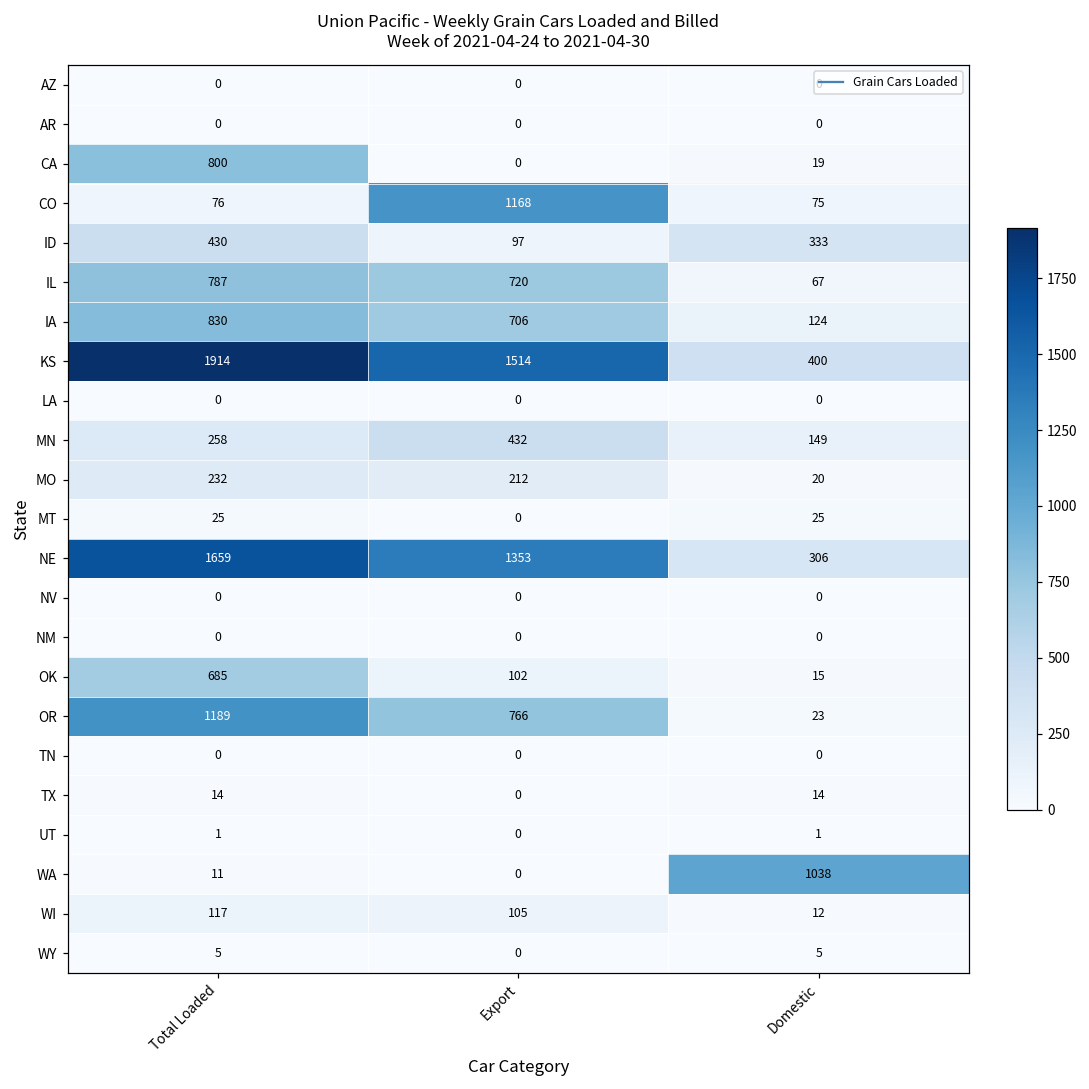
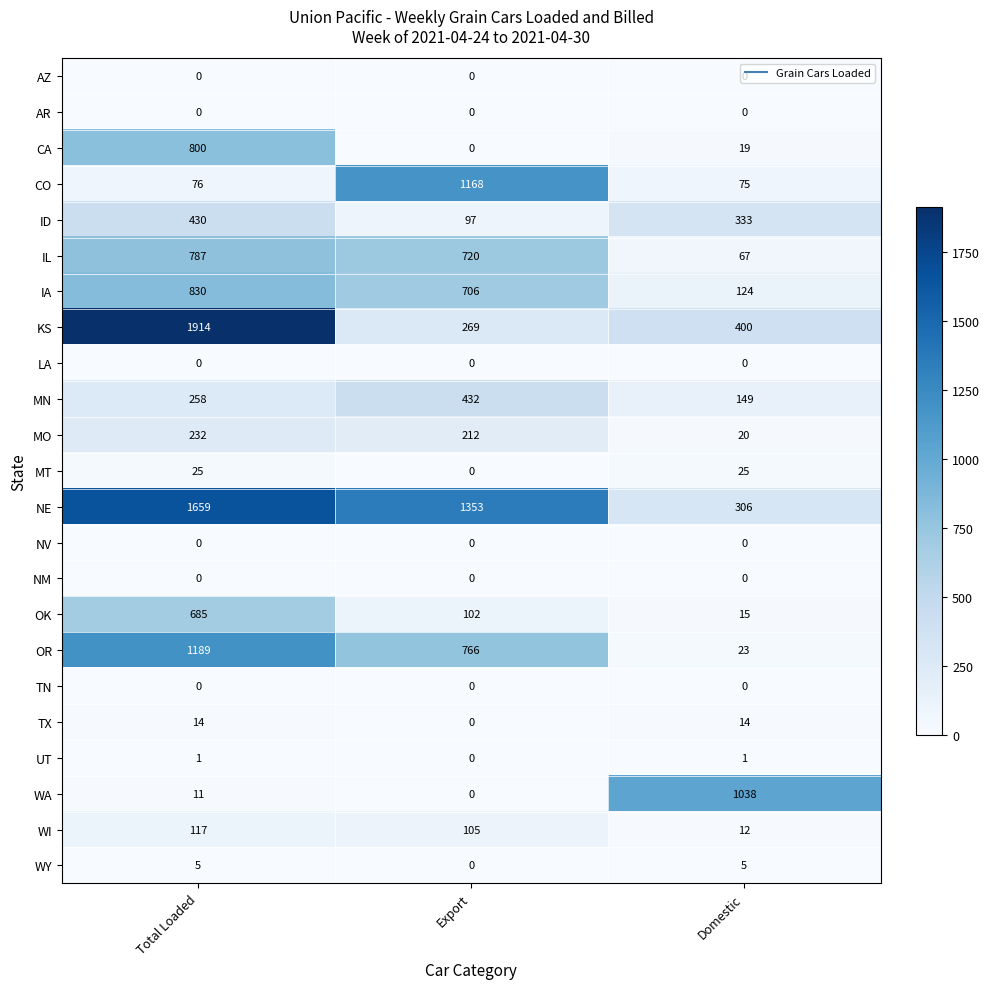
KS, Export: 1514 -> 269
